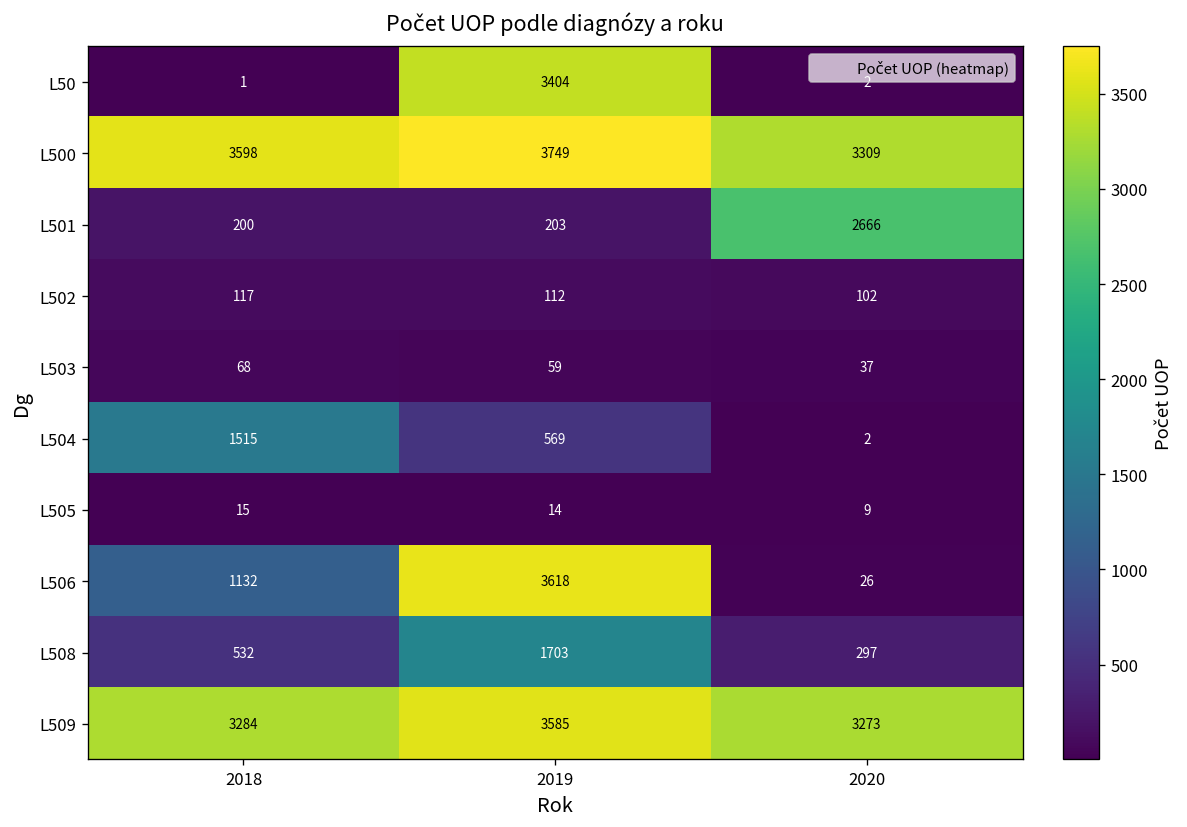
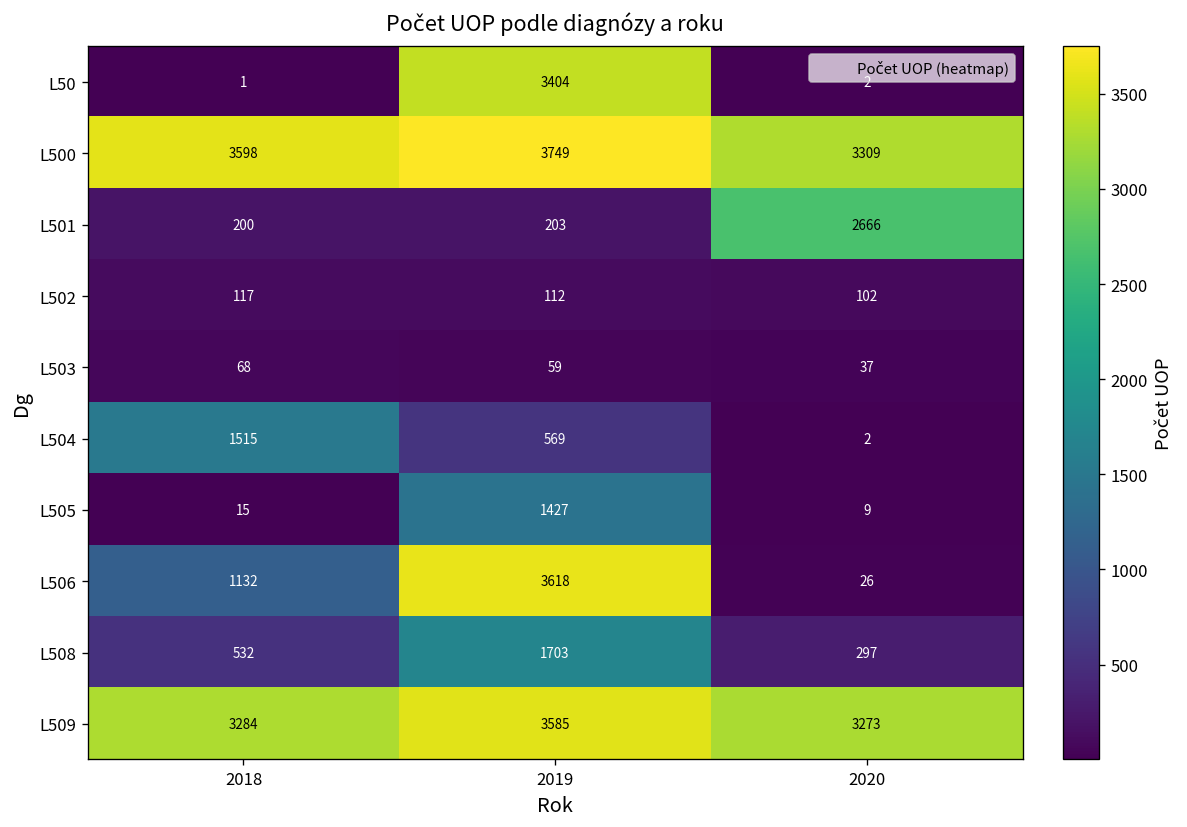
L505, 2019: 14 -> 1427
